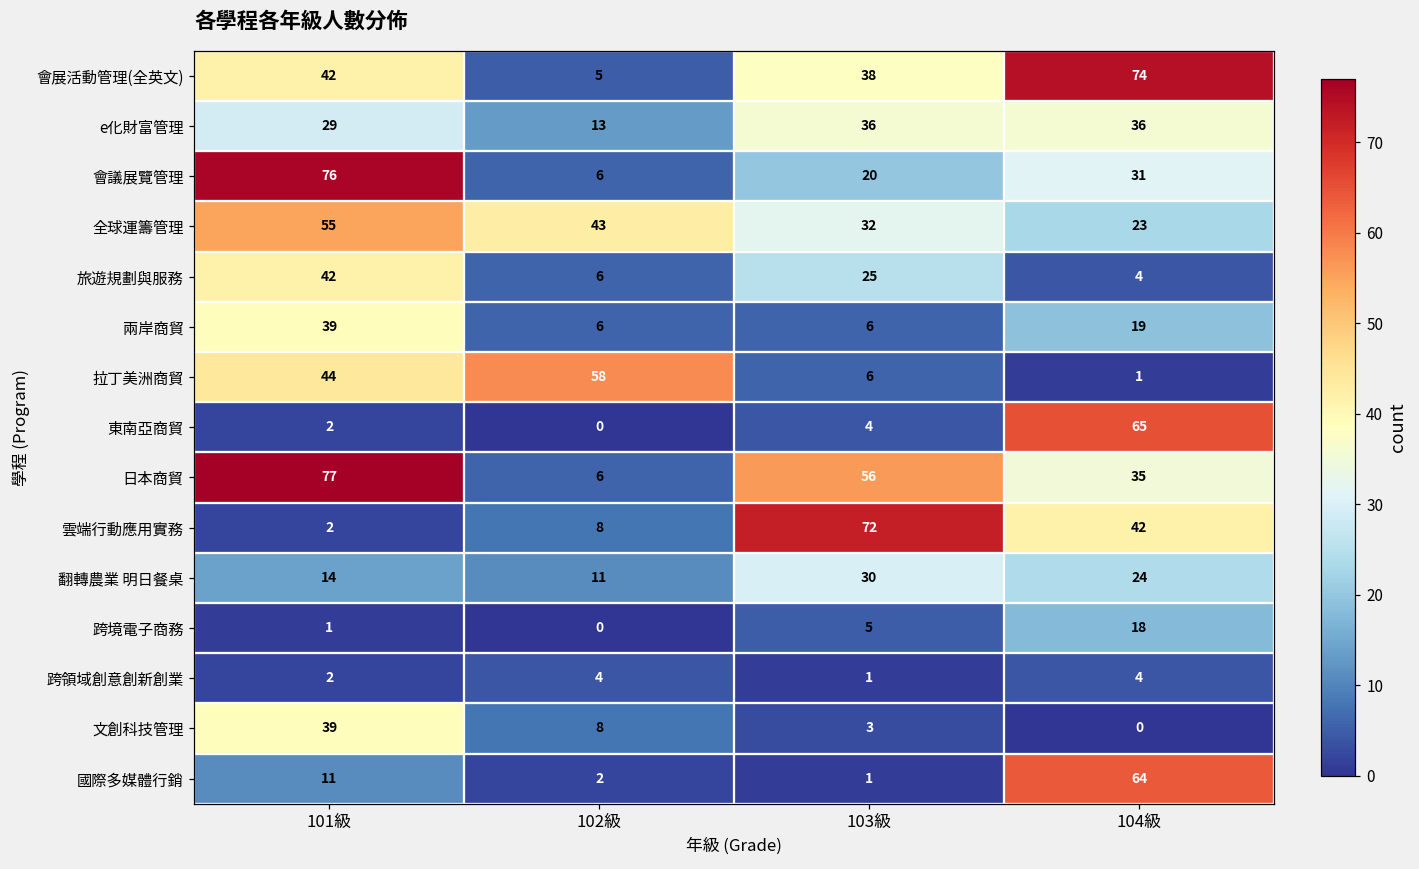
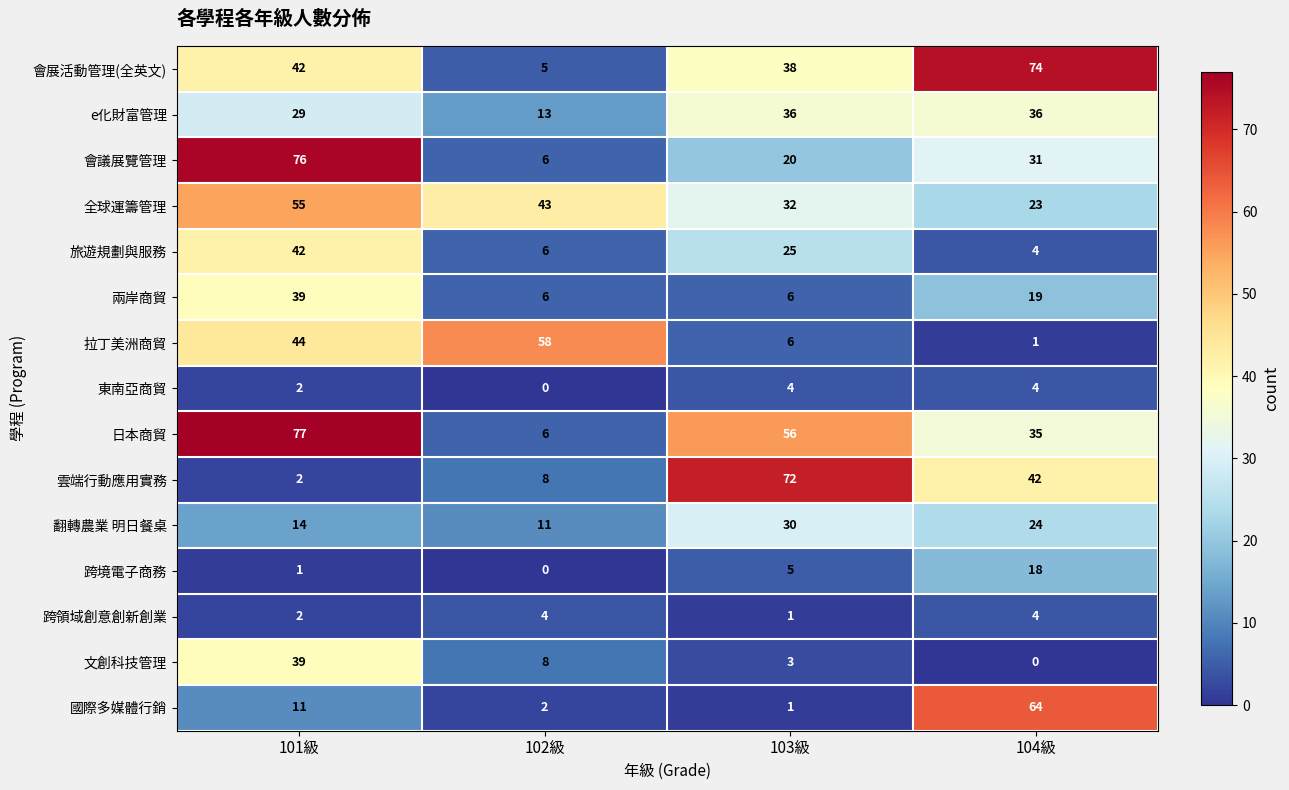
東南亞商貿, 104級: 65 -> 4
